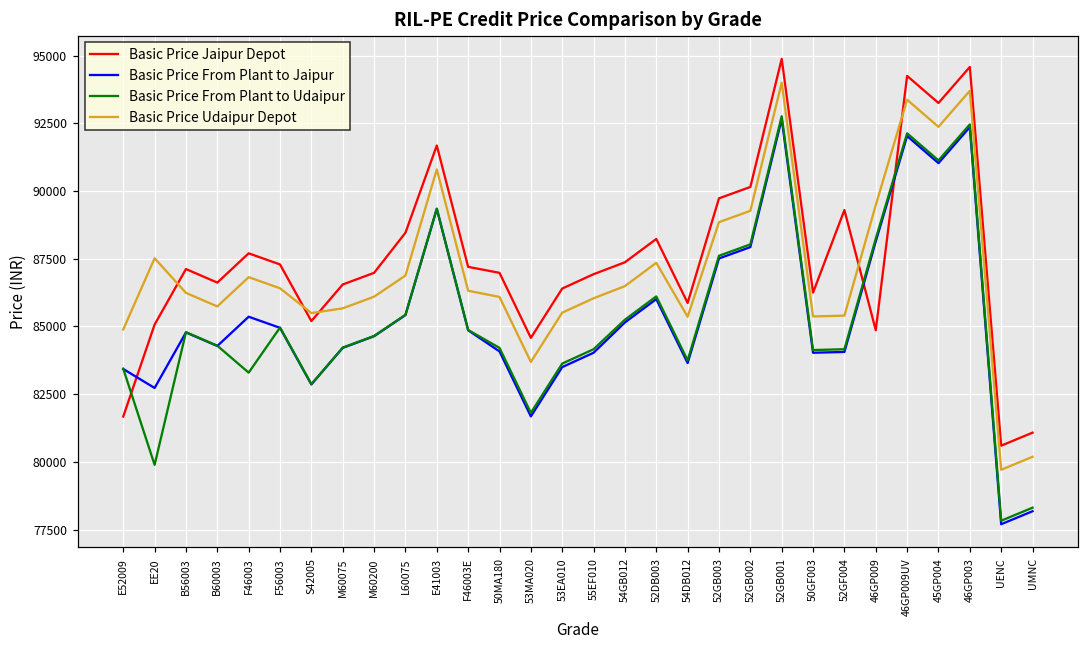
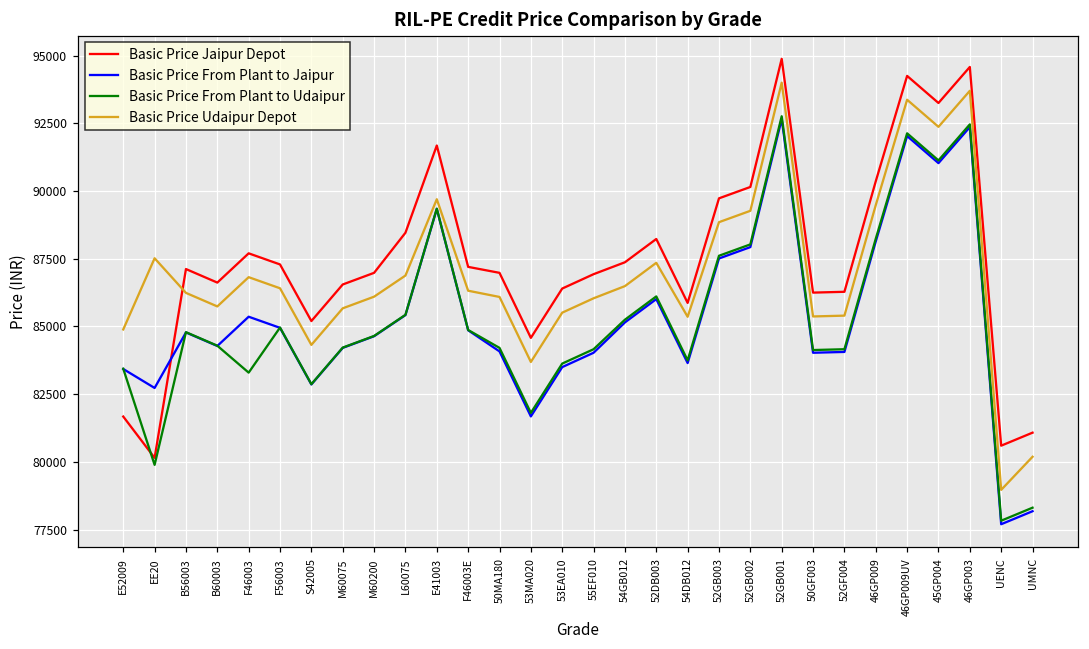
Basic Price Jaipur Depot, EE20: 85100 -> 80200
Basic Price Udaipur Depot, S42005: 85500 -> 84300
Basic Price Udaipur Depot, E41003: 90800 -> 89700
Basic Price Jaipur Depot, 52GF004: 89300 -> 86300
Basic Price Jaipur Depot, 46GP009: 84900 -> 90400
Basic Price Udaipur Depot, UENC: 79700 -> 79000
